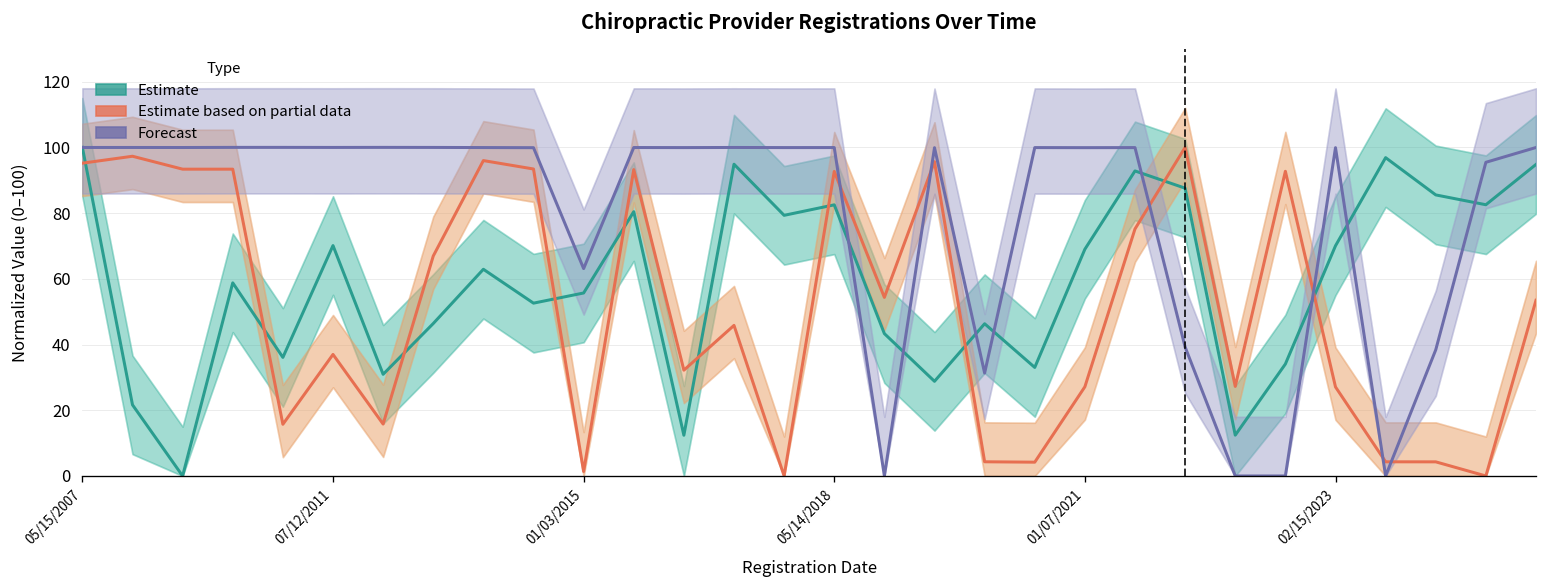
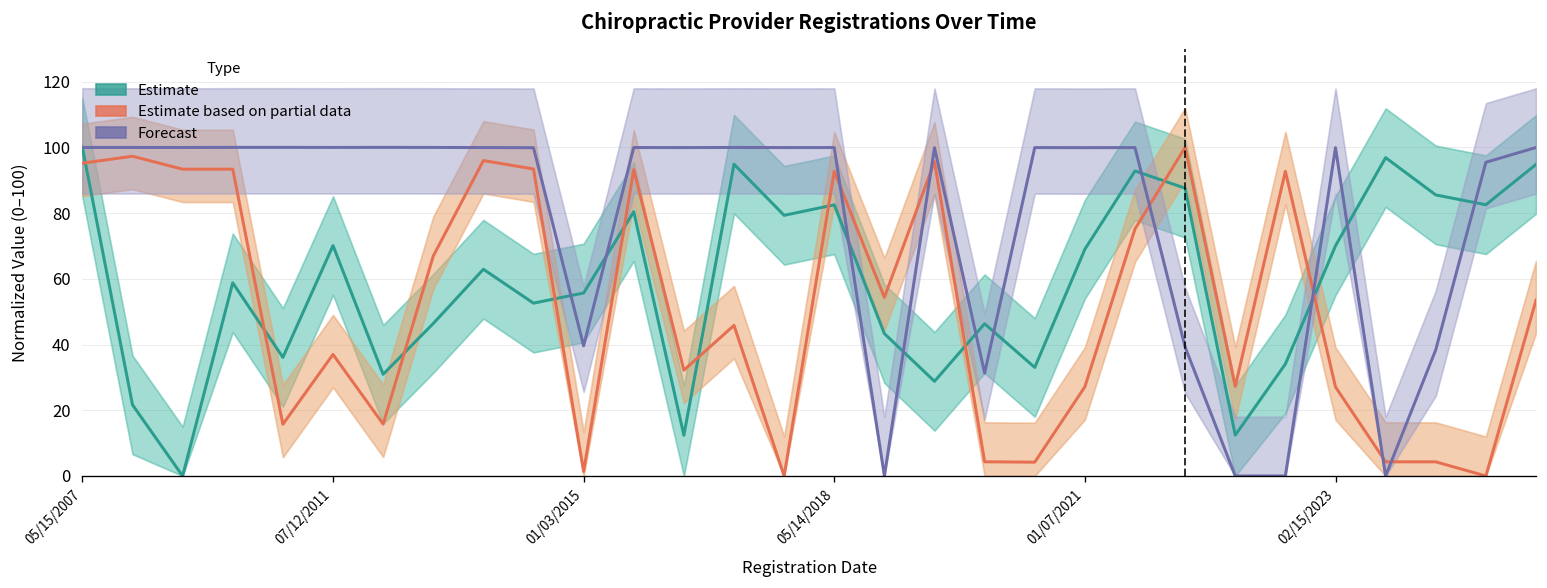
Forecast, 01/03/2015: 63 -> 40
